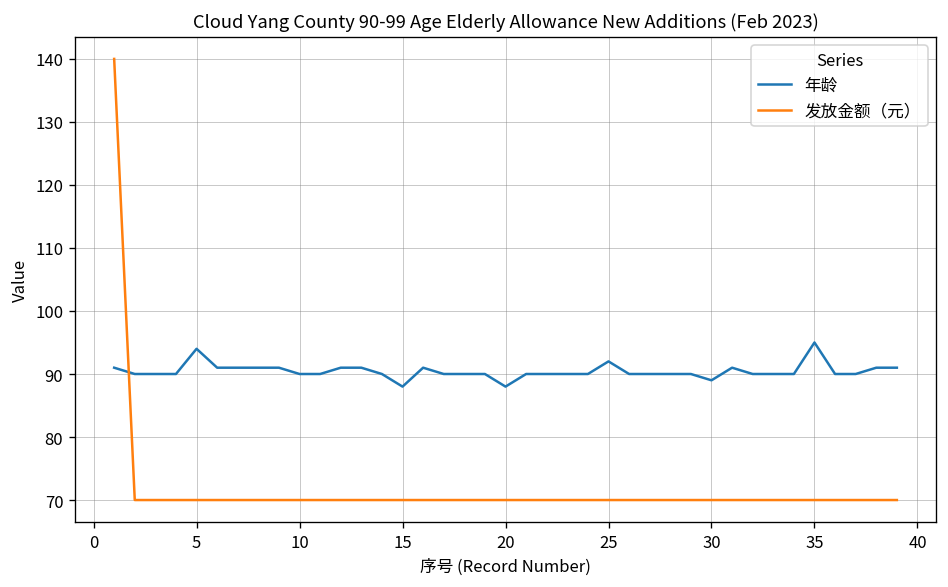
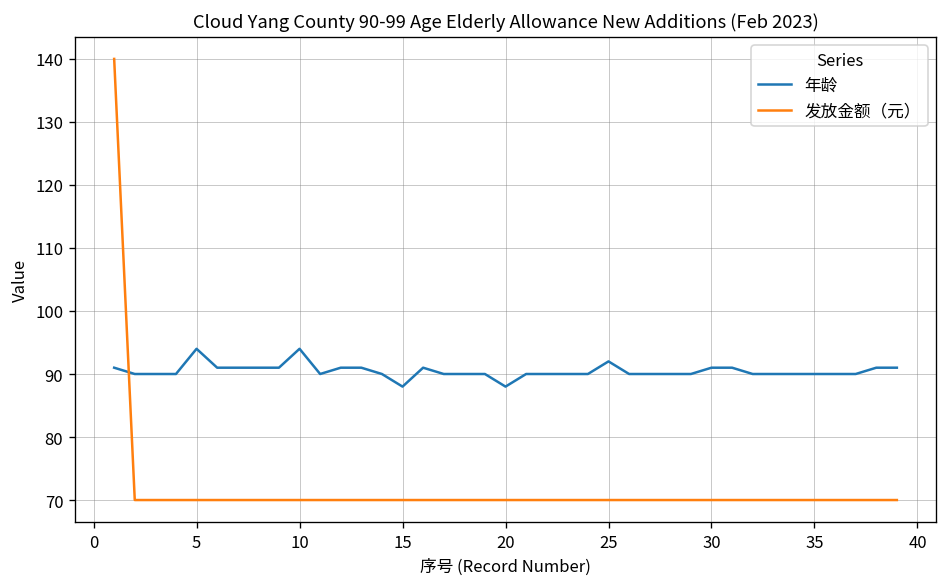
年龄, 10: 90 -> 94
年龄, 30: 89 -> 91
年龄, 35: 95 -> 90
